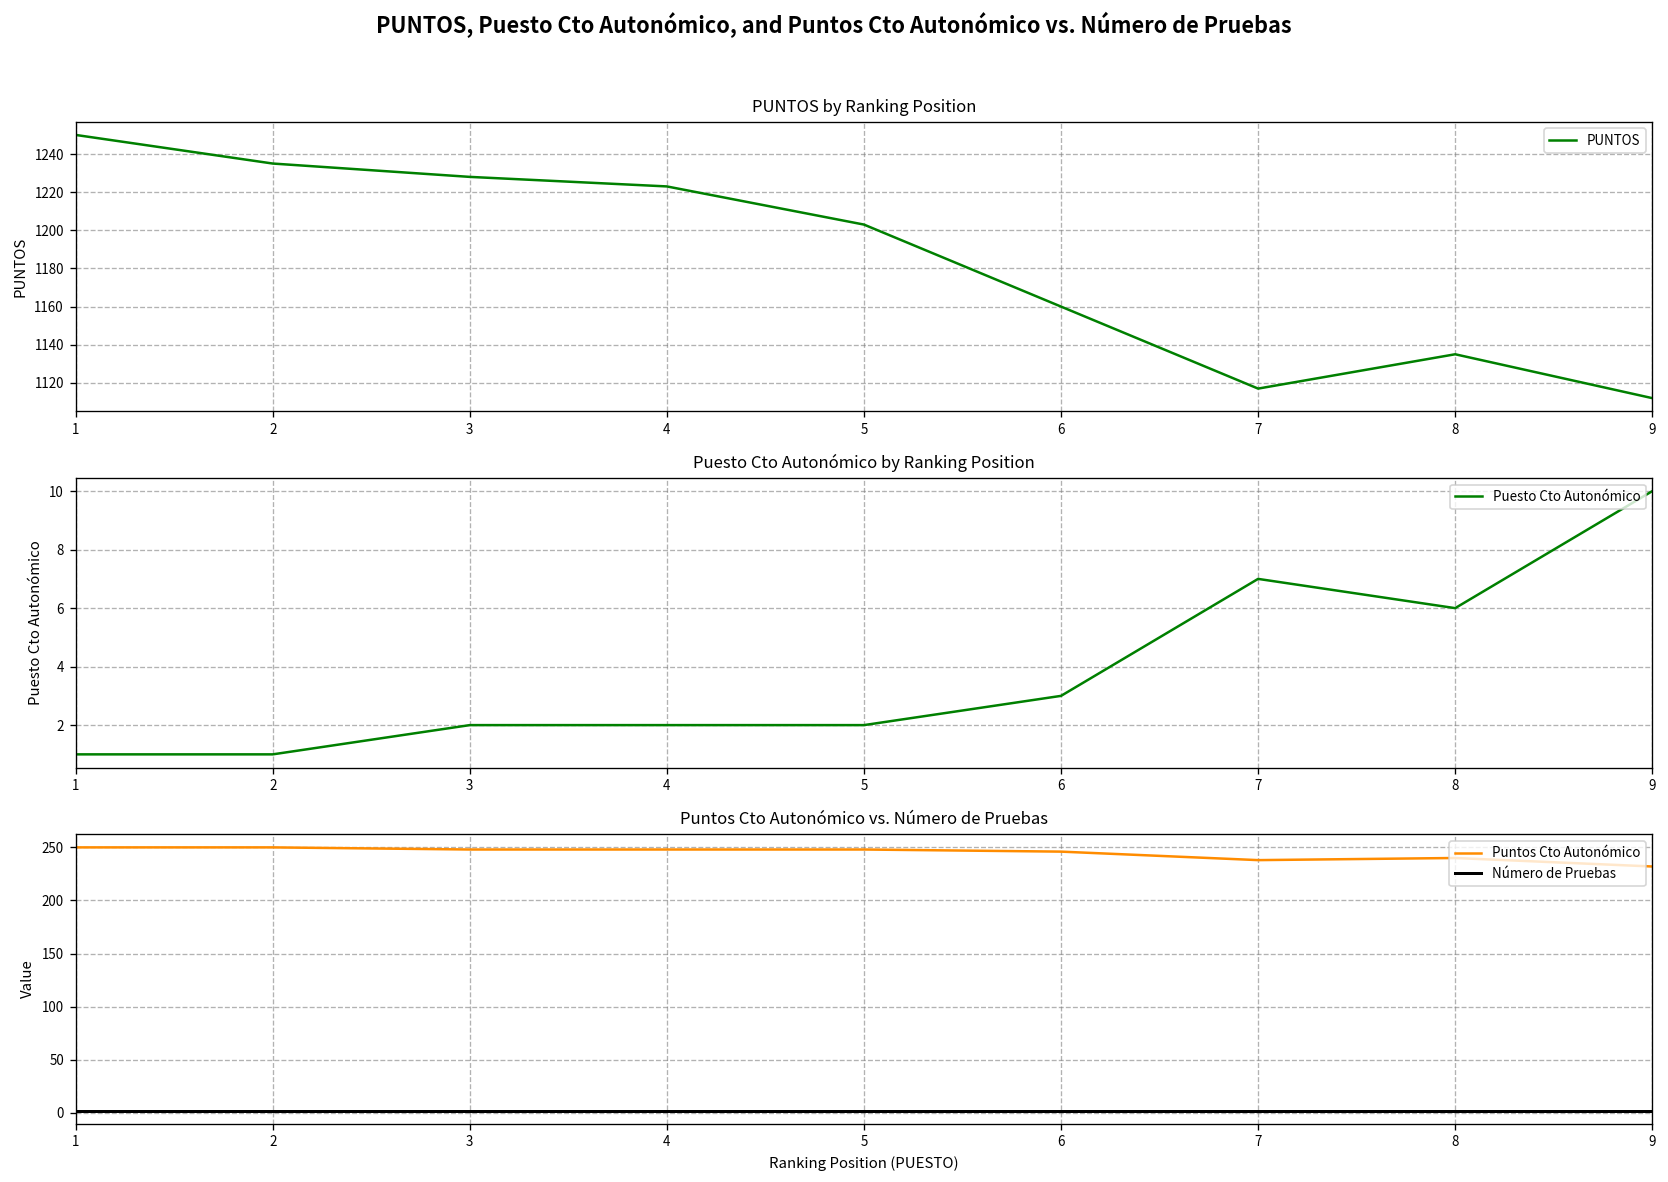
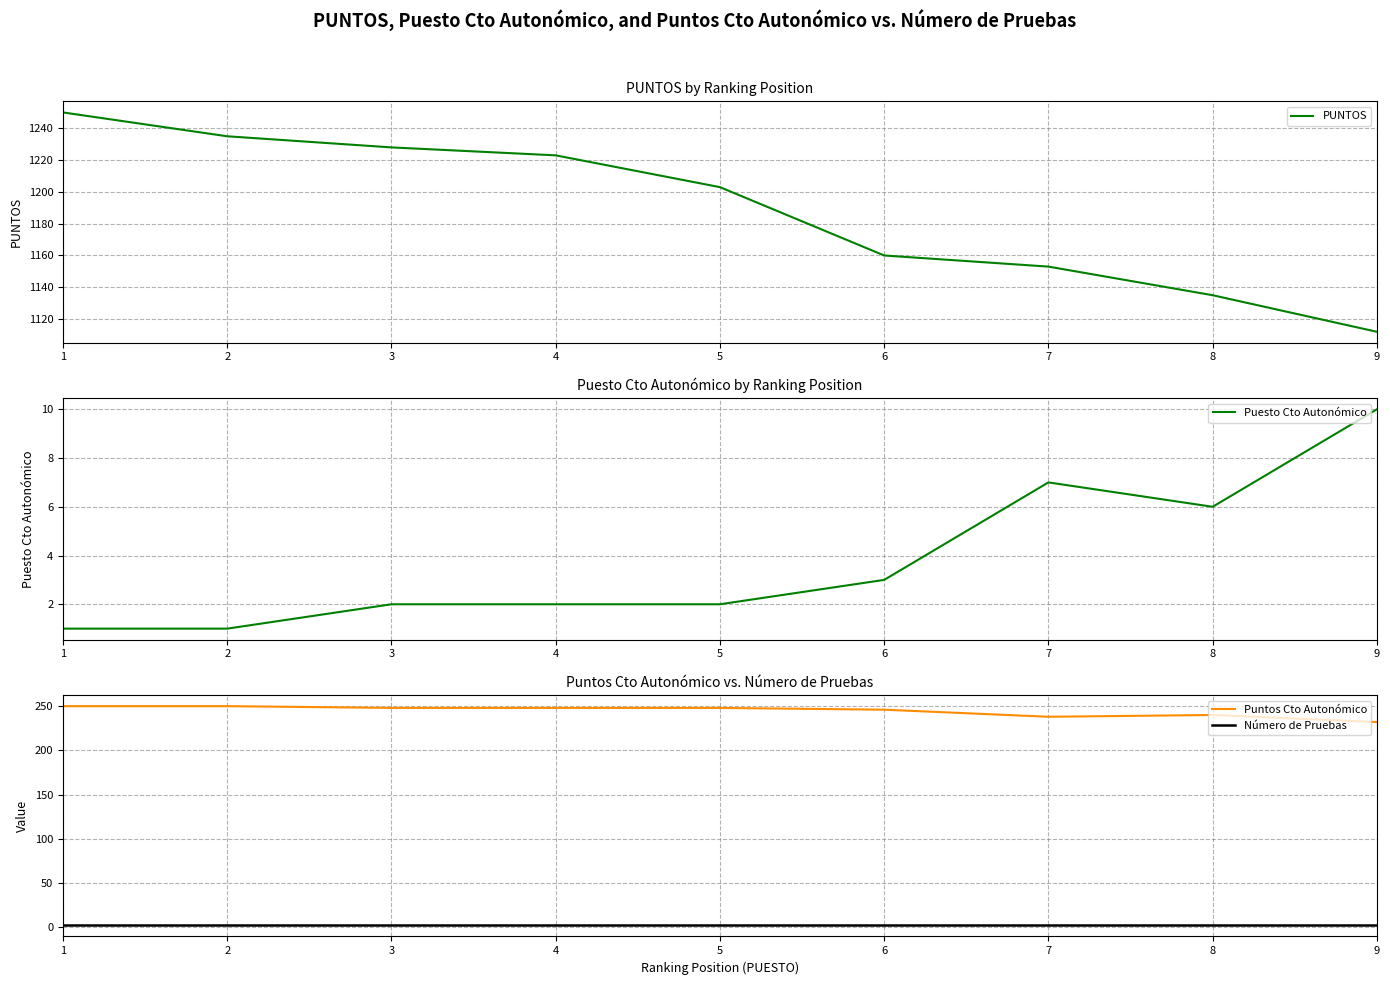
PUNTOS by Ranking Position, 7: 1117 -> 1153
